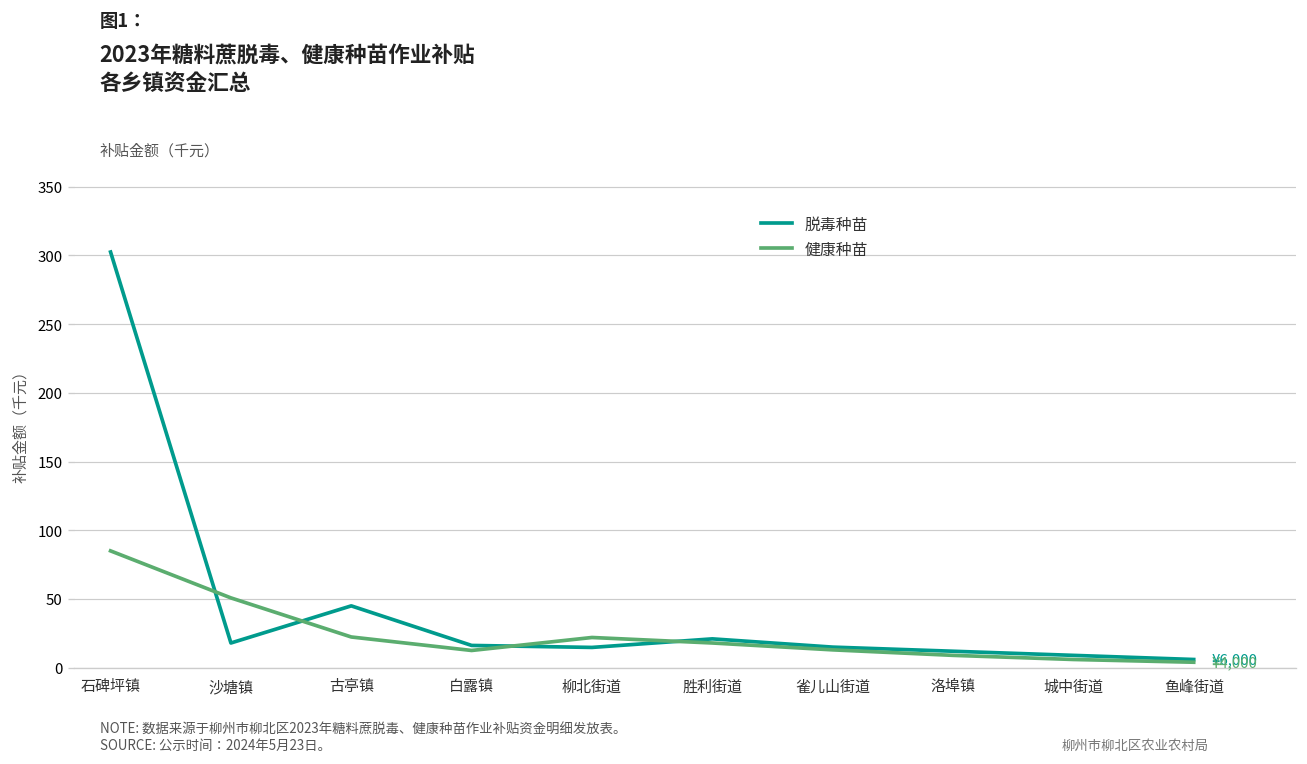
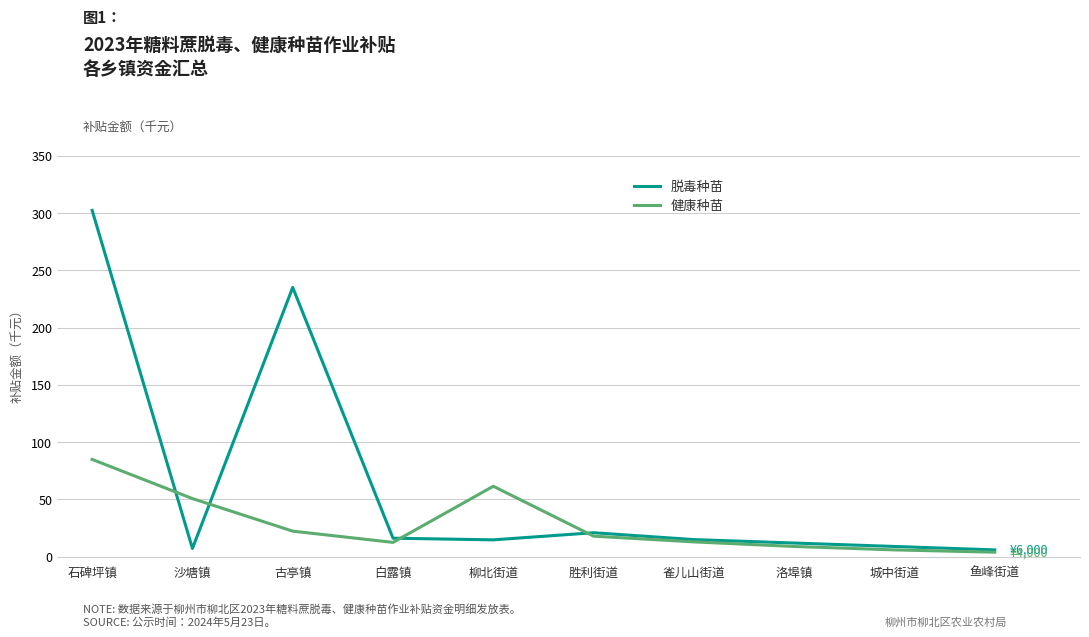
脱毒种苗, 沙塘镇: 18 -> 7
脱毒种苗, 古亭镇: 45 -> 235
健康种苗, 柳北街道: 22 -> 62
